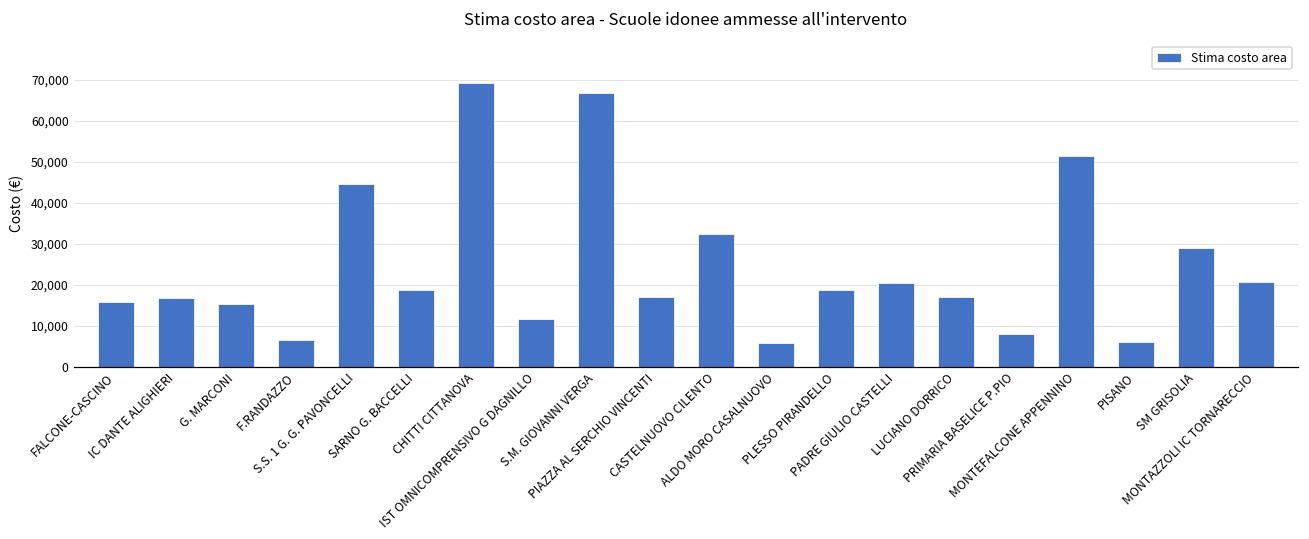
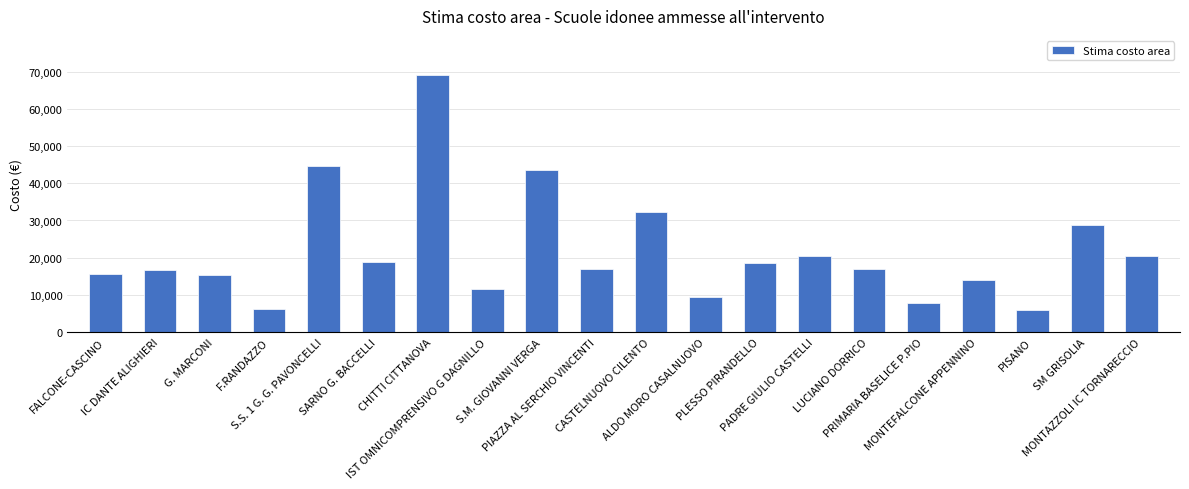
S.M. GIOVANNI VERGA: 67,000 -> 44,000
ALDO MORO CASALNUOVO: 6,000 -> 9,000
MONTEFALCONE APPENNINO: 51,000 -> 14,000
